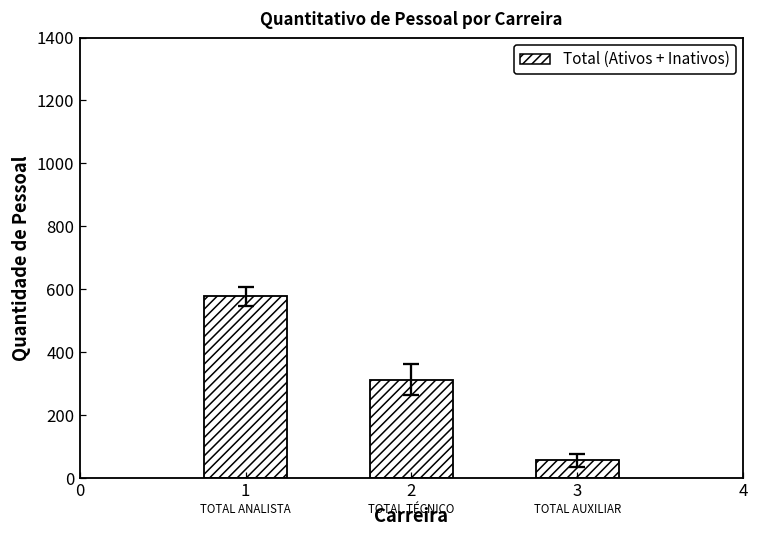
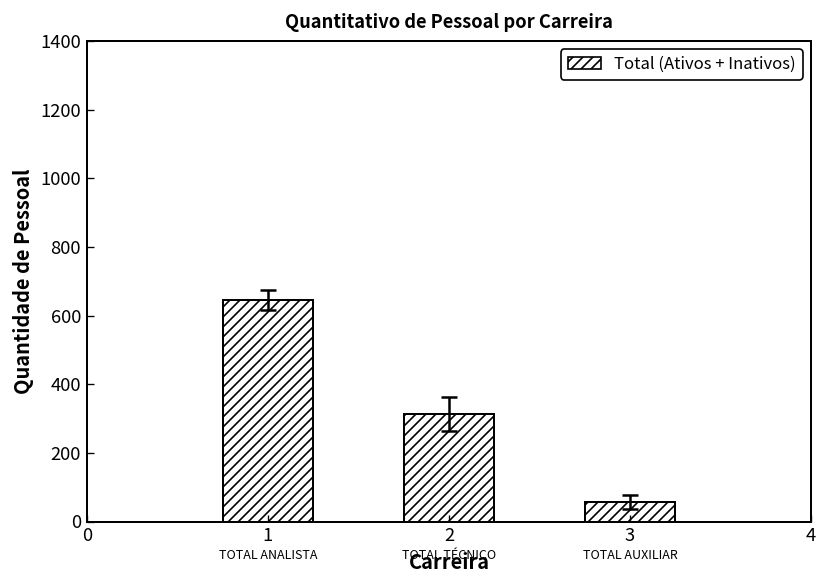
Total (Ativos + Inativos), 1: 580 -> 650
